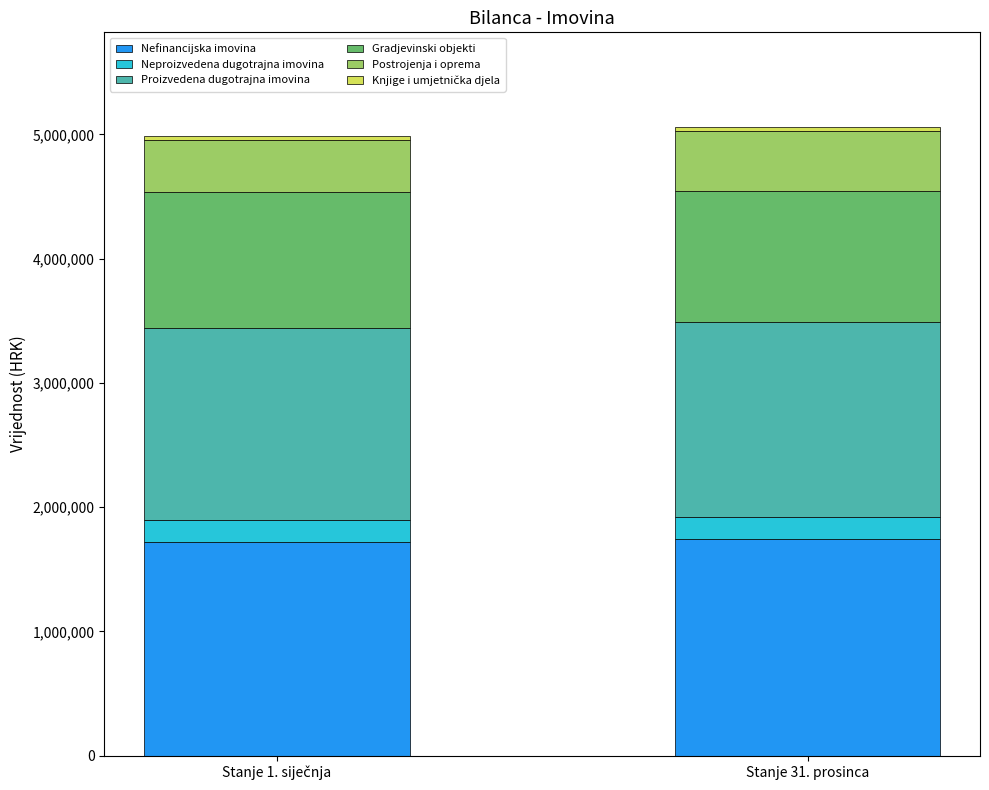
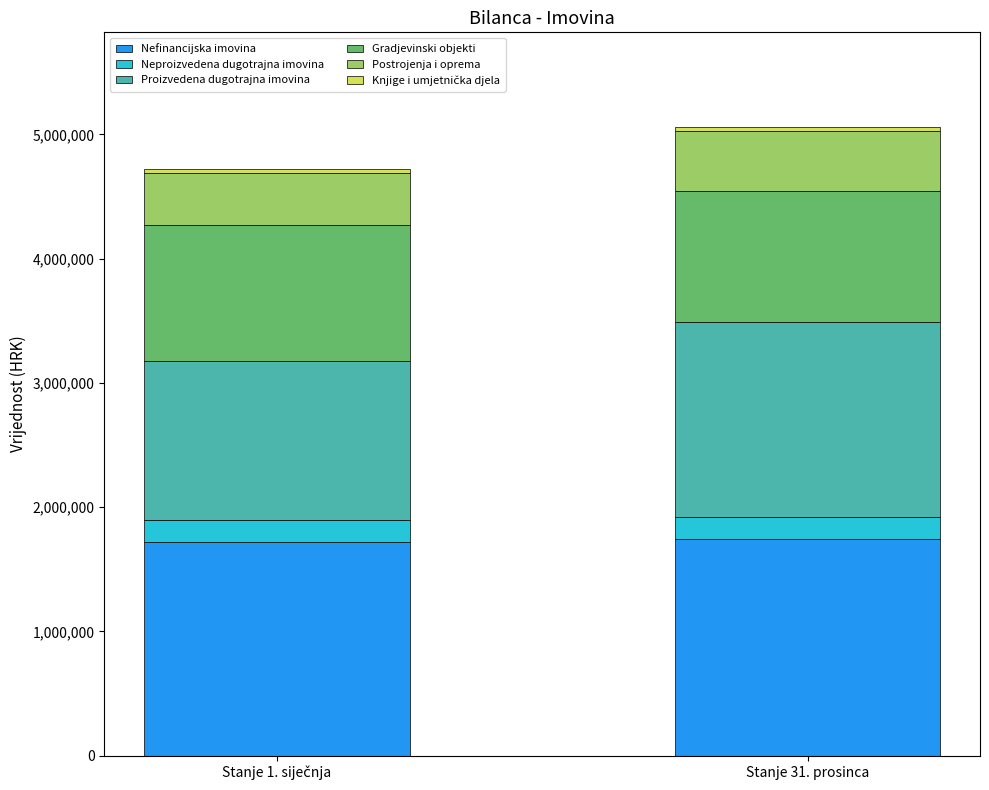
Proizvedena dugotrajna imovina, Stanje 1. siječnja: 1,550,000 -> 1,280,000
